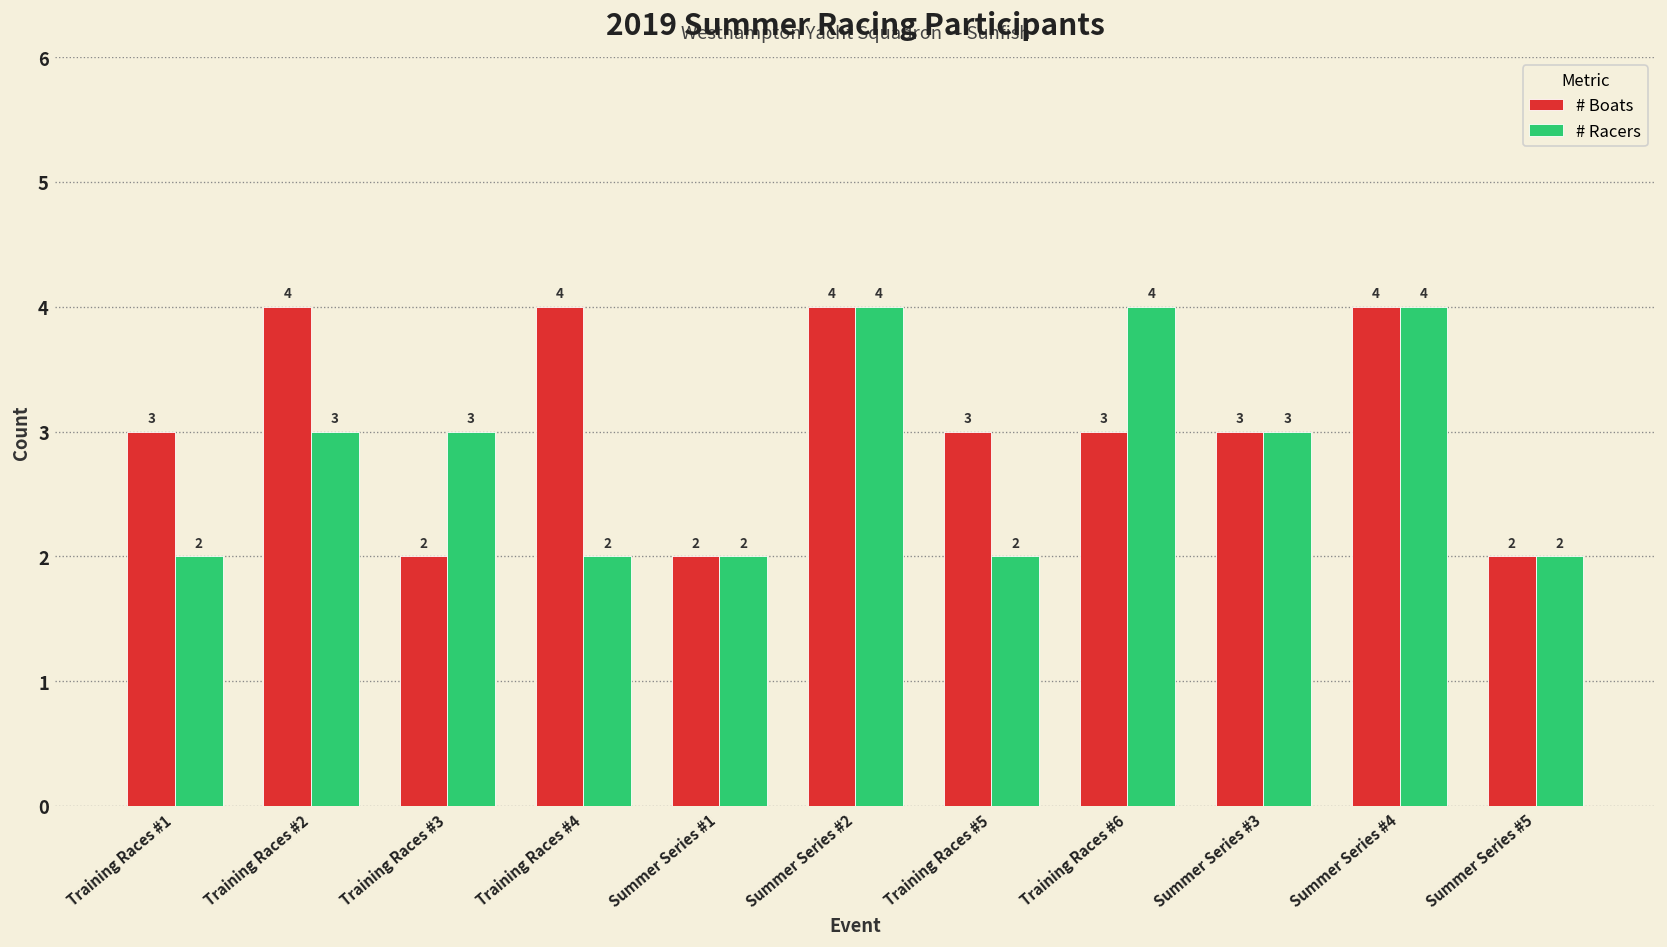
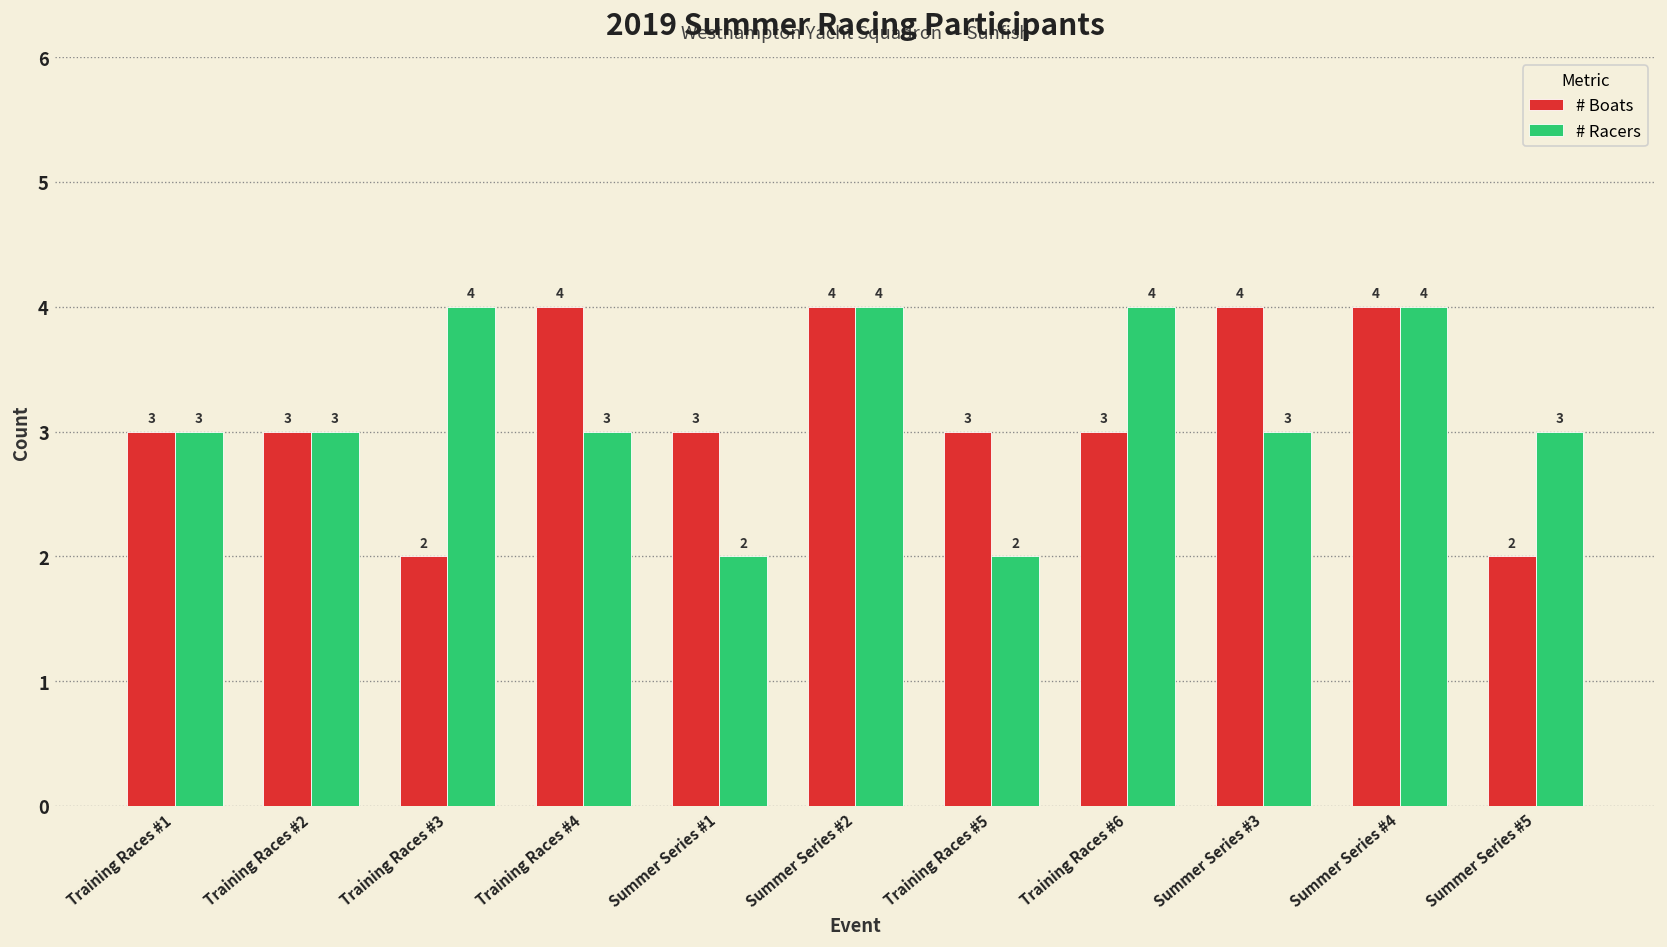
# Racers, Training Races #1: 2 -> 3
# Boats, Training Races #2: 4 -> 3
# Racers, Training Races #3: 3 -> 4
# Racers, Training Races #4: 2 -> 3
# Boats, Summer Series #1: 2 -> 3
# Boats, Summer Series #3: 3 -> 4
# Racers, Summer Series #5: 2 -> 3
